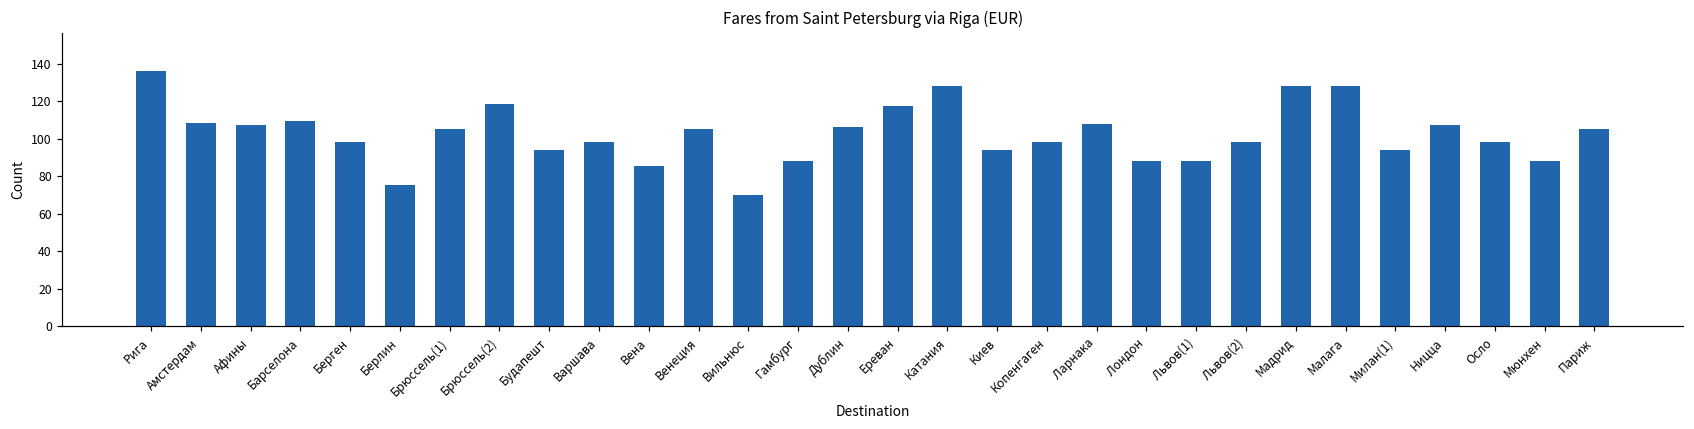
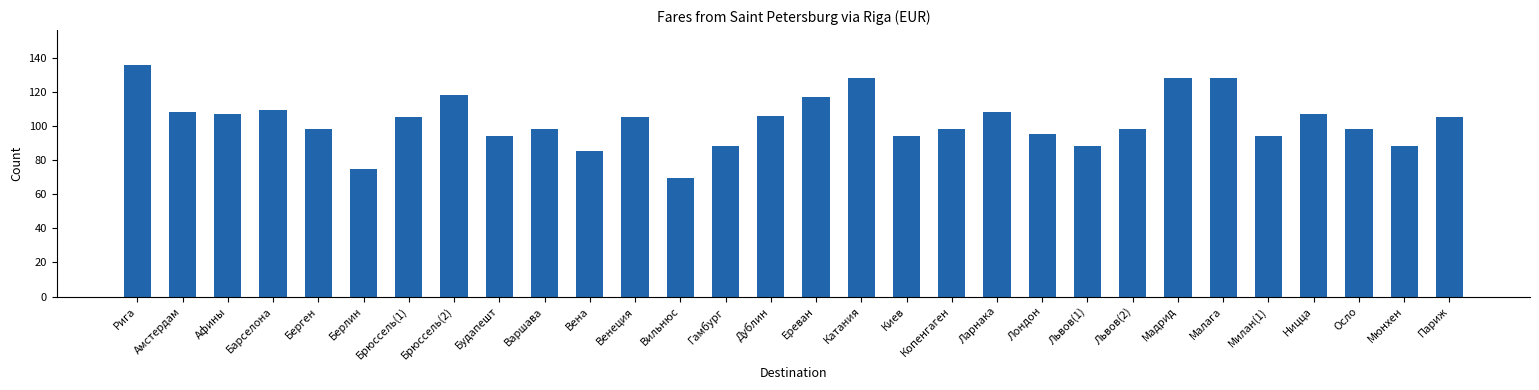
Лондон: 88 -> 95
